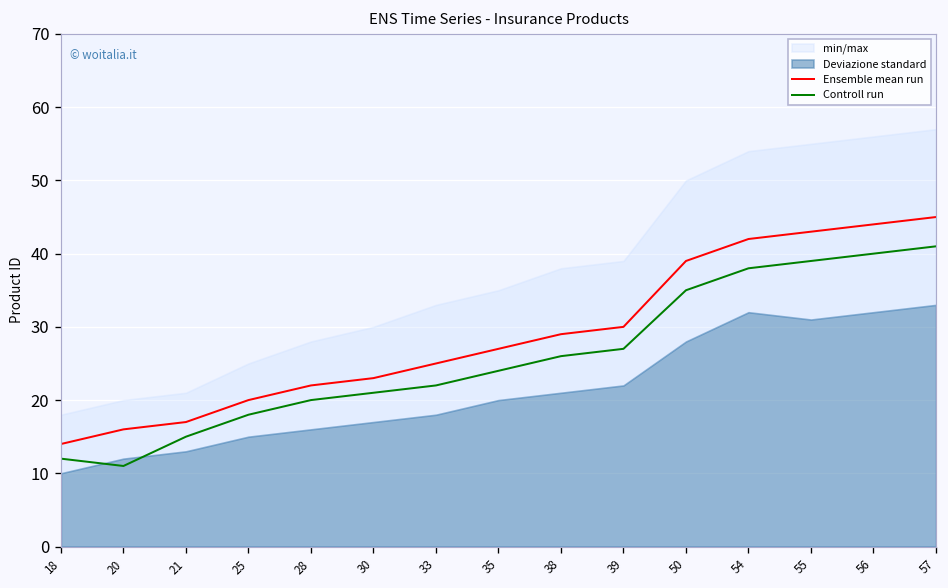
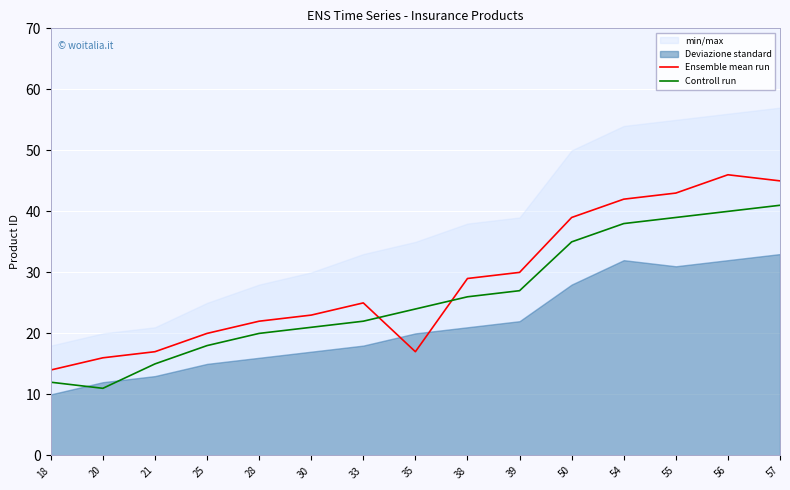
Ensemble mean run, 35: 27 -> 17
Ensemble mean run, 56: 44 -> 46
